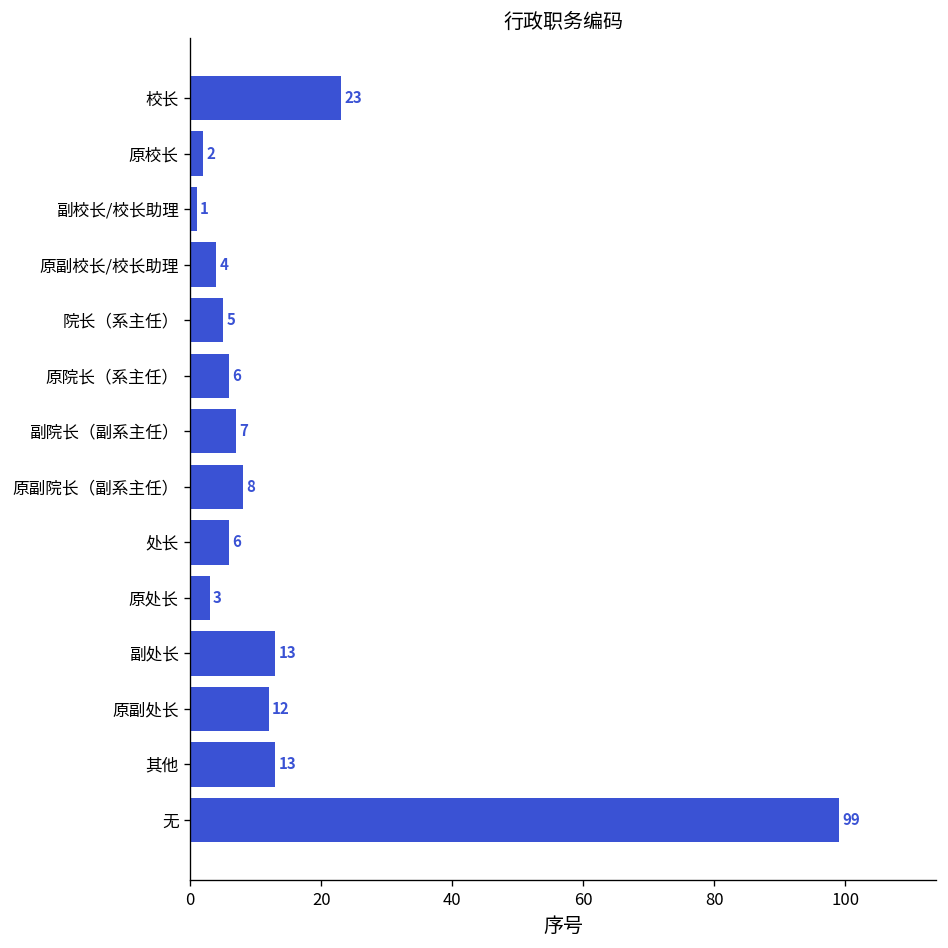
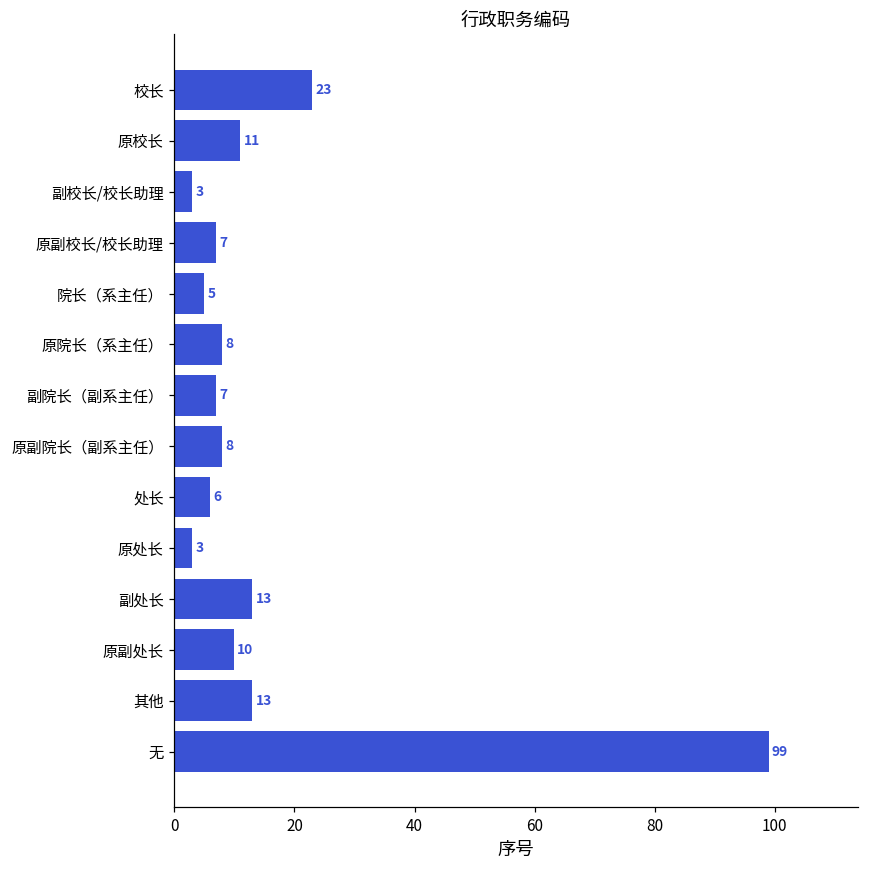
原校长: 2 -> 11
副校长/校长助理: 1 -> 3
原副校长/校长助理: 4 -> 7
原院长（系主任）: 6 -> 8
原副处长: 12 -> 10
